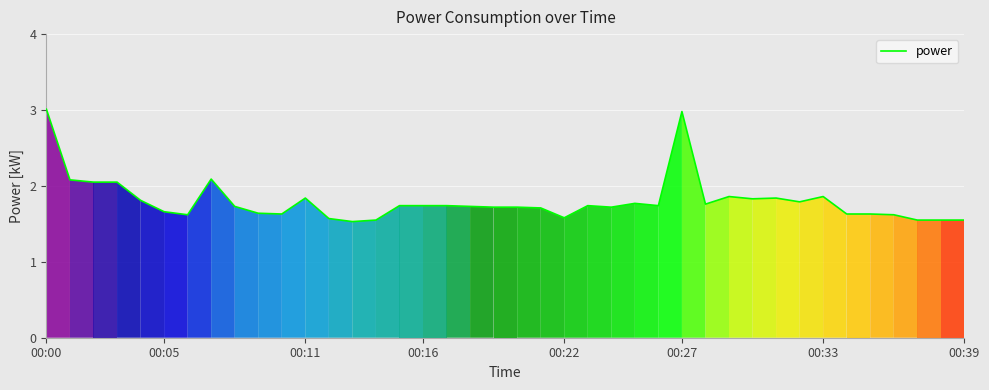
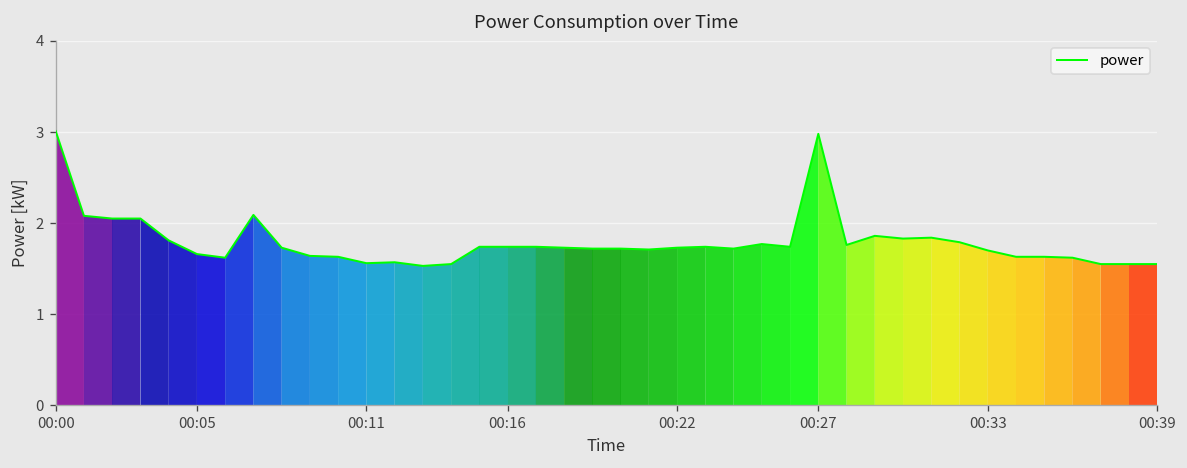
00:11: 1.8 -> 1.6
00:22: 1.6 -> 1.7
00:33: 1.9 -> 1.7
